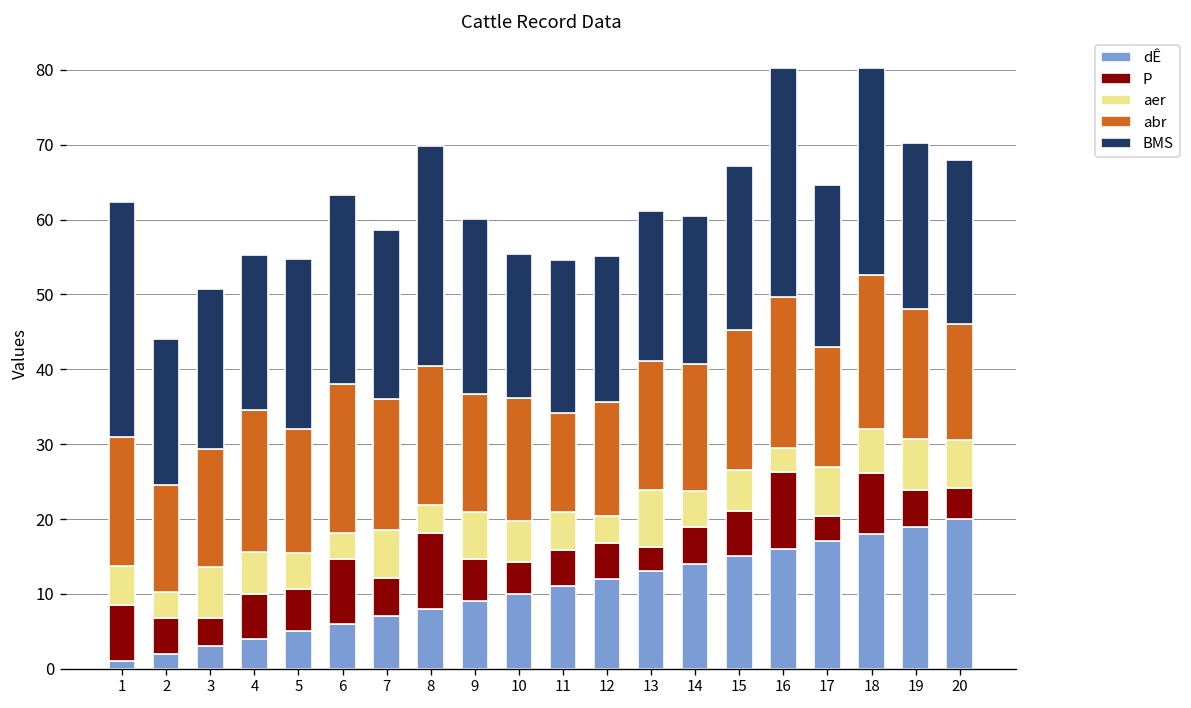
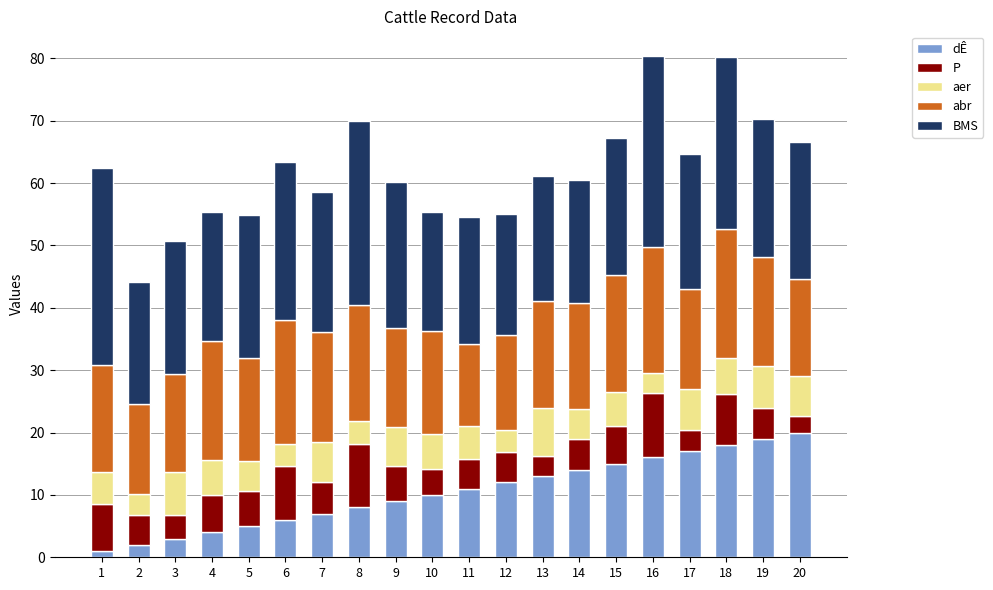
P, 20: 4 -> 3
